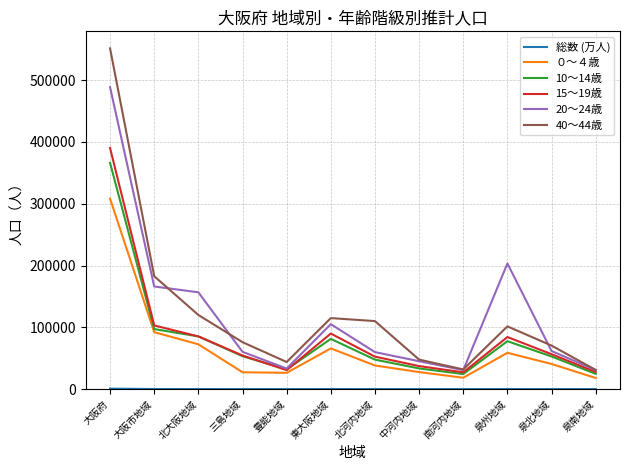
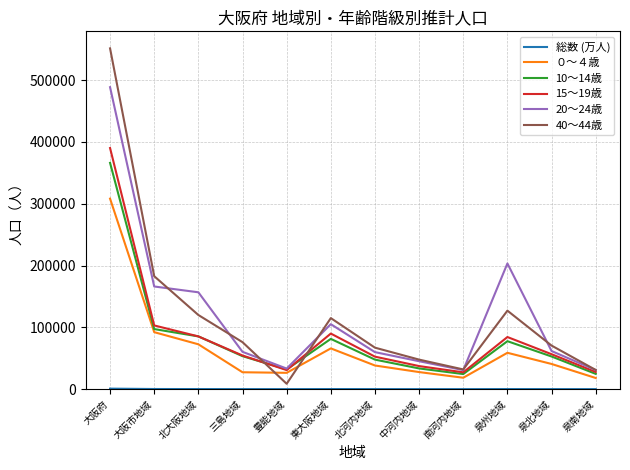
40～44歳, 豊能地域: 40000 -> 10000
40～44歳, 北河内地域: 110000 -> 70000
40～44歳, 泉州地域: 100000 -> 130000
